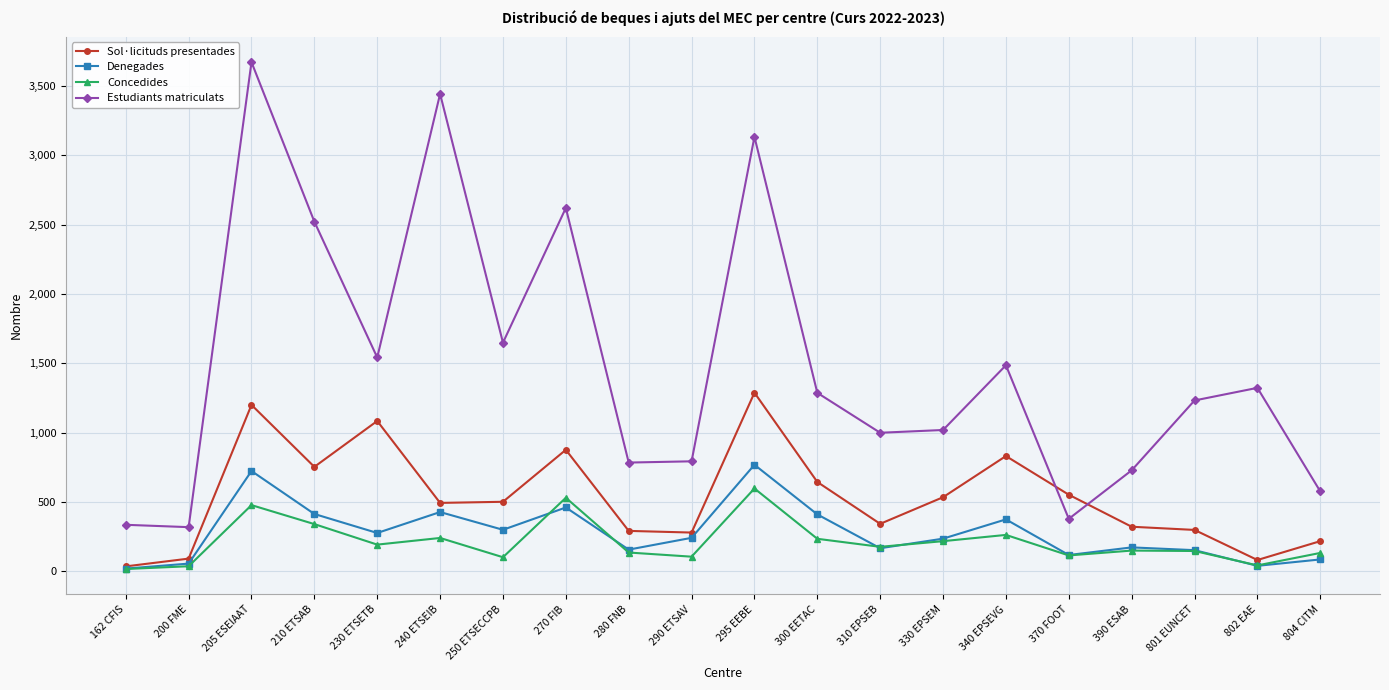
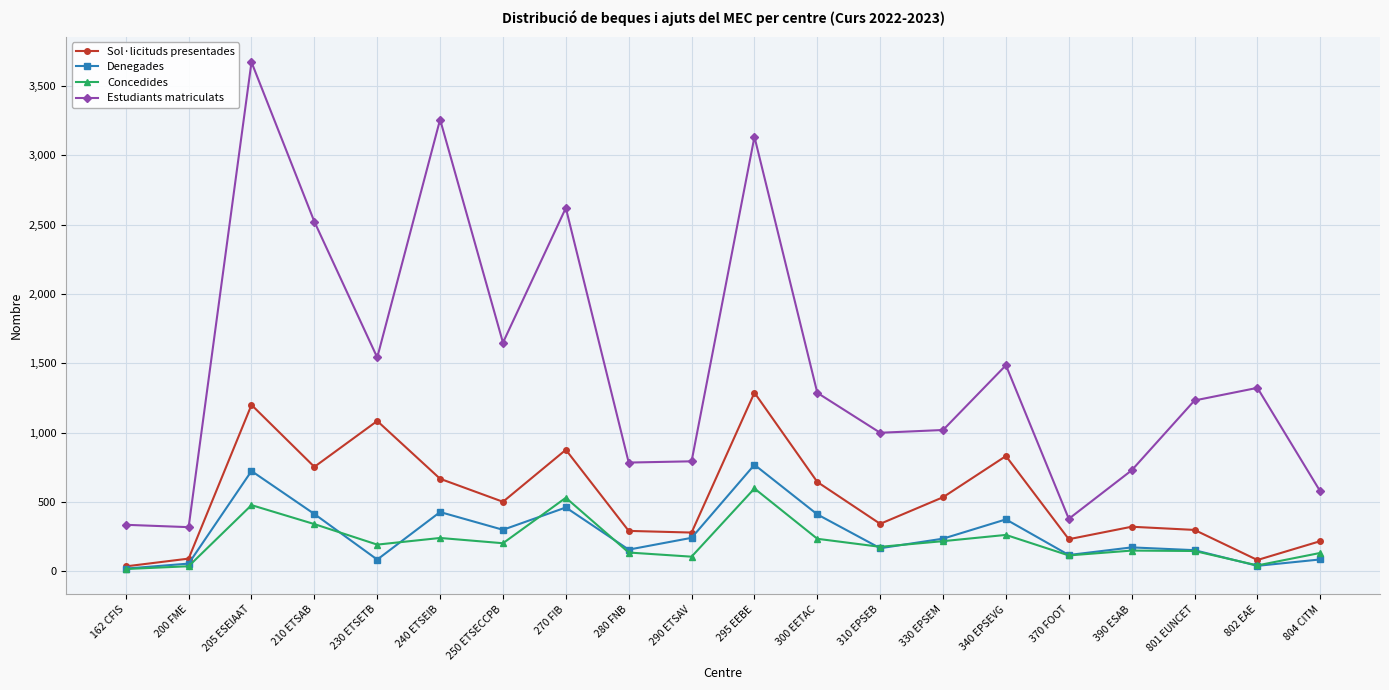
Denegades, 230 ETSETB: 280 -> 80
Sol·licituds presentades, 240 ETSEIB: 490 -> 670
Estudiants matriculats, 240 ETSEIB: 3,440 -> 3,260
Concedides, 250 ETSECCPB: 100 -> 200
Sol·licituds presentades, 370 FOOT: 550 -> 230
